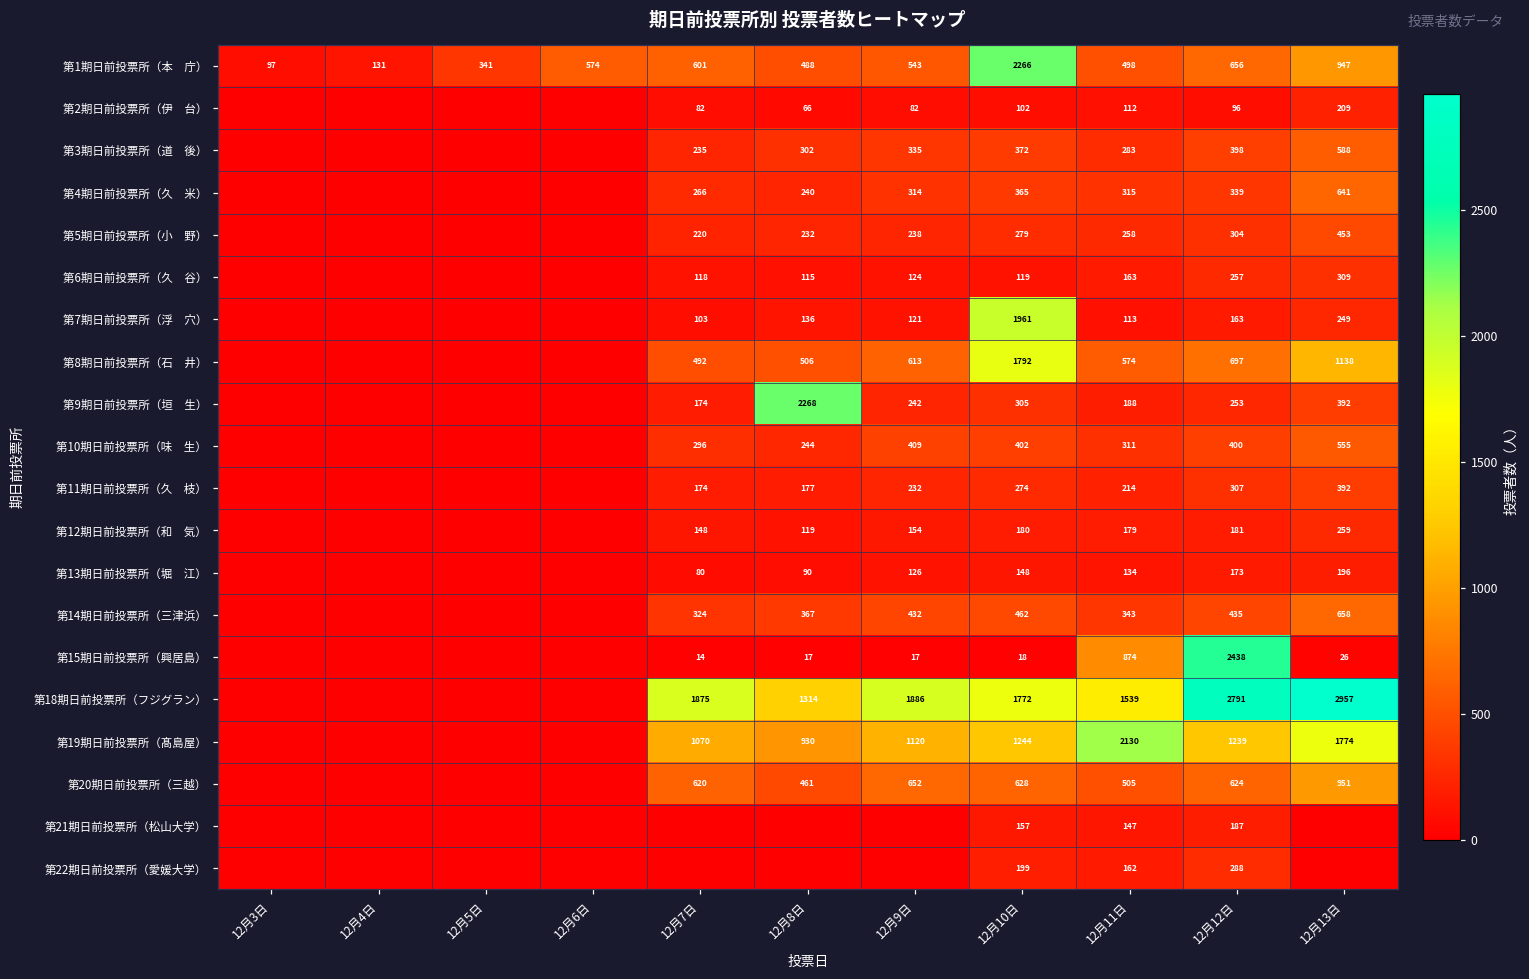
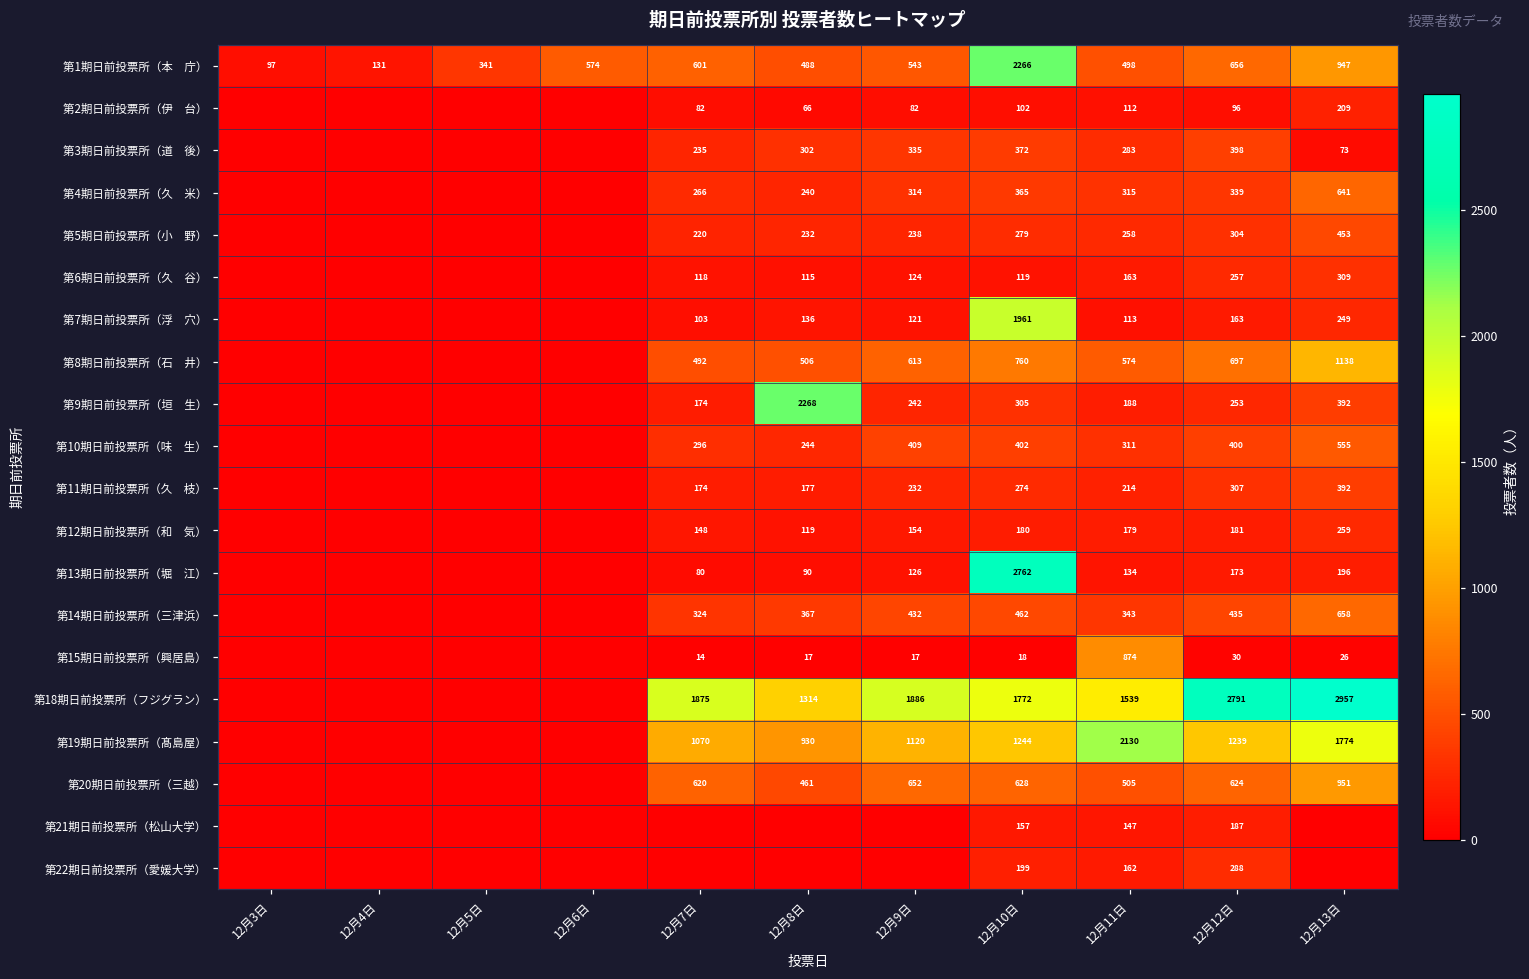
第3期日前投票所（道 後）, 12月13日: 588 -> 73
第8期日前投票所（石 井）, 12月10日: 1792 -> 760
第13期日前投票所（堀 江）, 12月10日: 148 -> 2762
第15期日前投票所（興居島）, 12月12日: 2438 -> 30
